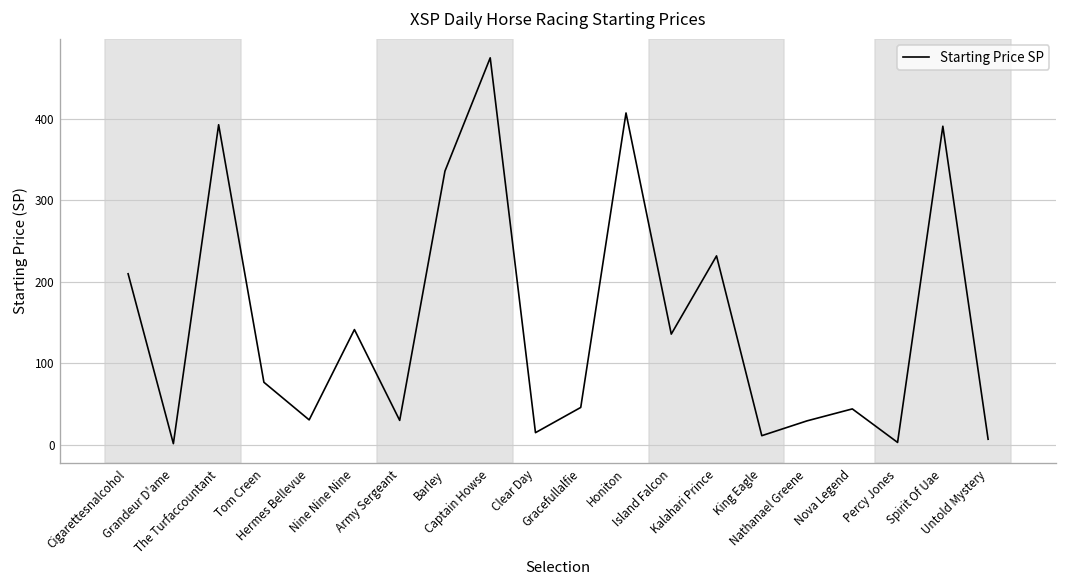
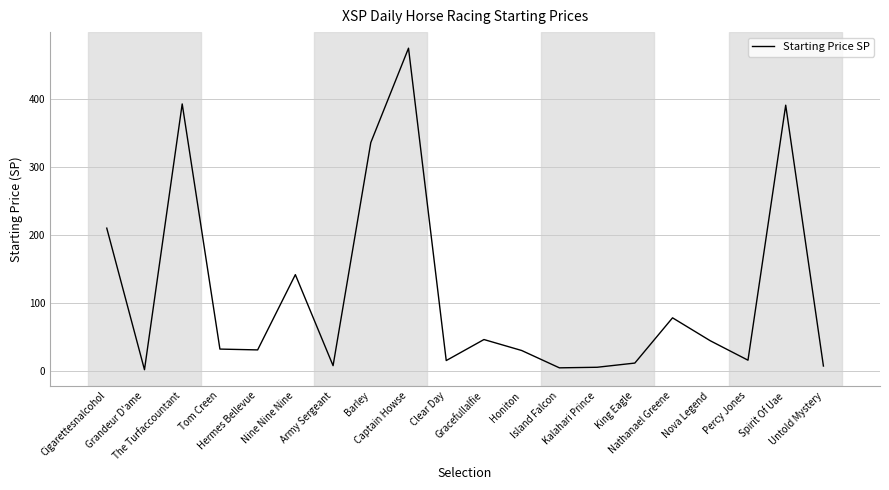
Tom Creen: 80 -> 30
Army Sergeant: 30 -> 10
Honiton: 410 -> 30
Island Falcon: 140 -> 0
Kalahari Prince: 230 -> 10
Nathanael Greene: 30 -> 80
Percy Jones: 0 -> 20
